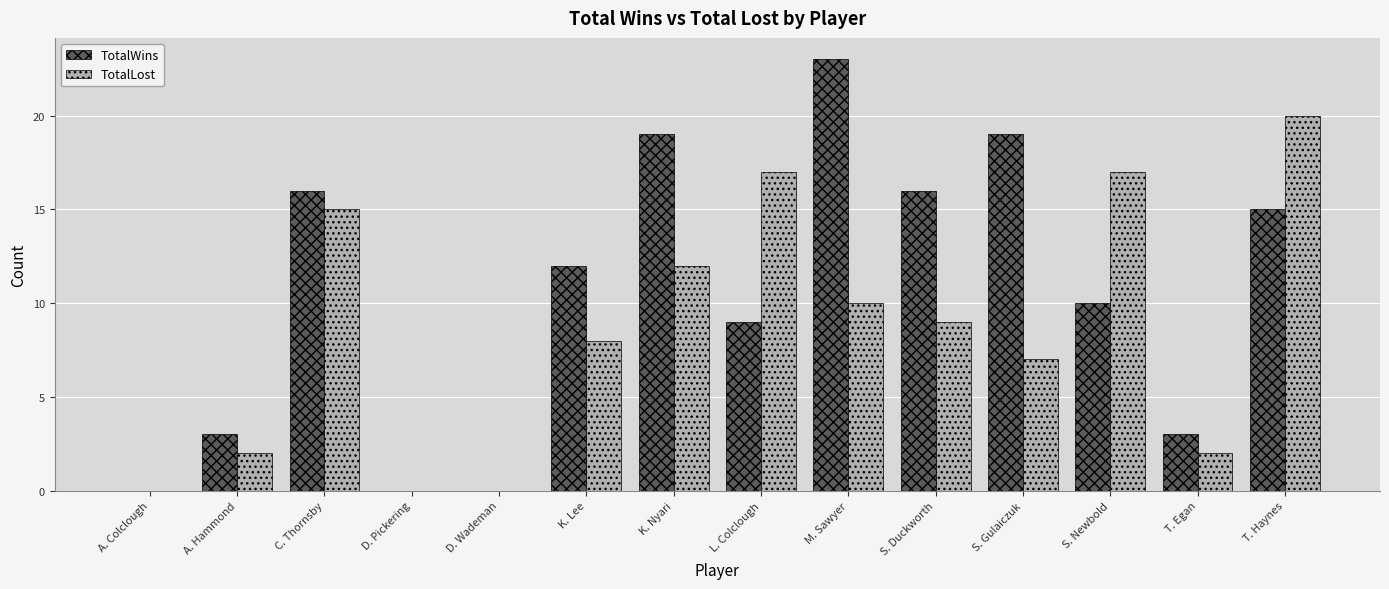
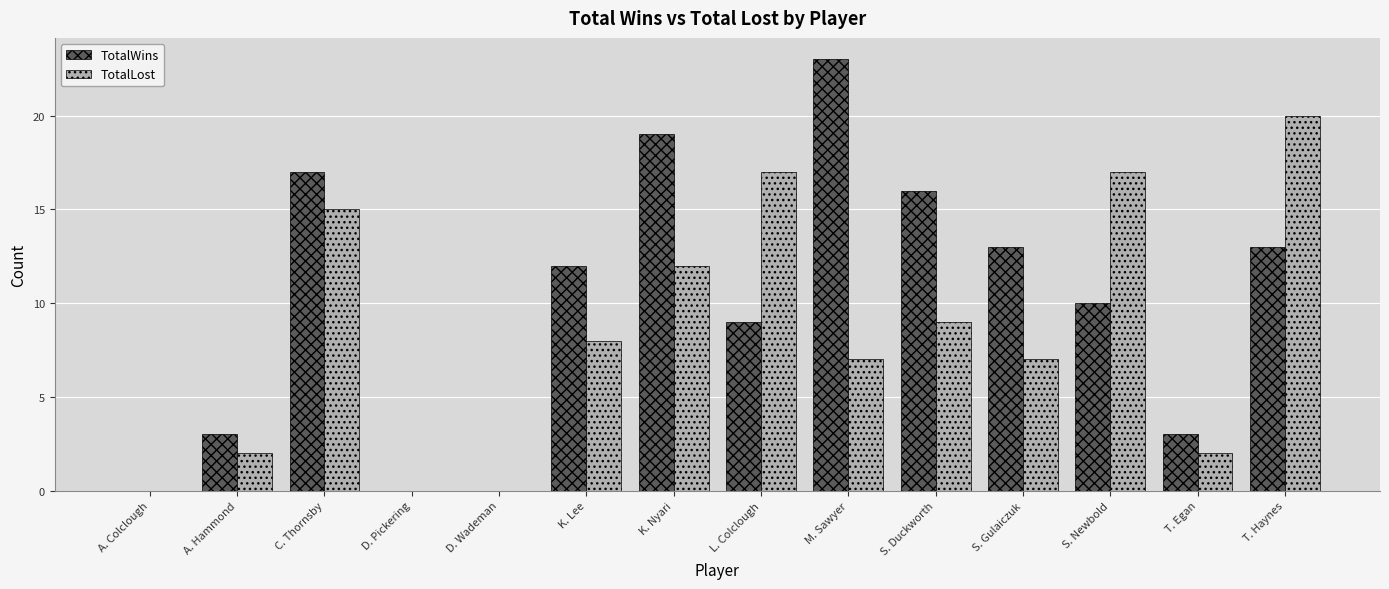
TotalWins, C. Thornsby: 16 -> 17
TotalLost, M. Sawyer: 10 -> 7
TotalWins, S. Gulaiczuk: 19 -> 13
TotalWins, T. Haynes: 15 -> 13
